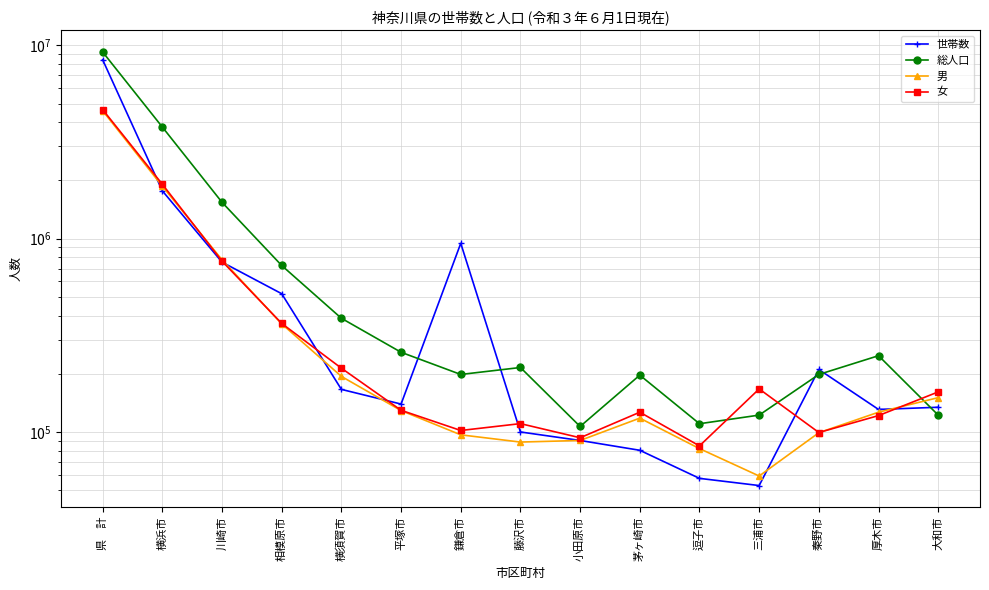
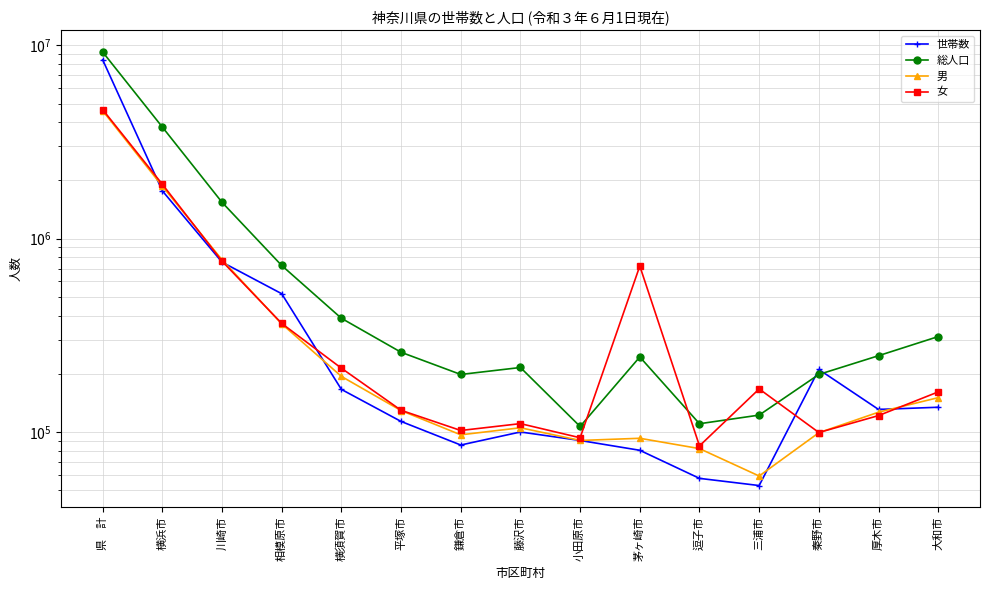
世帯数, 平塚市: 140000 -> 110000
世帯数, 鎌倉市: 900000 -> 90000
男, 藤沢市: 90000 -> 100000
総人口, 茅ヶ崎市: 200000 -> 240000
男, 茅ヶ崎市: 120000 -> 90000
女, 茅ヶ崎市: 130000 -> 720000
総人口, 大和市: 120000 -> 310000
